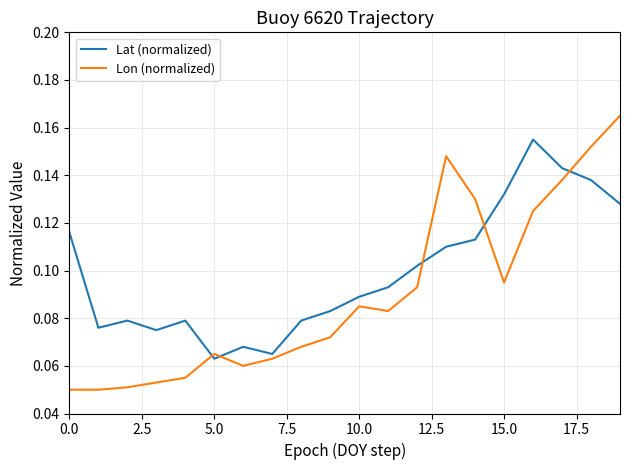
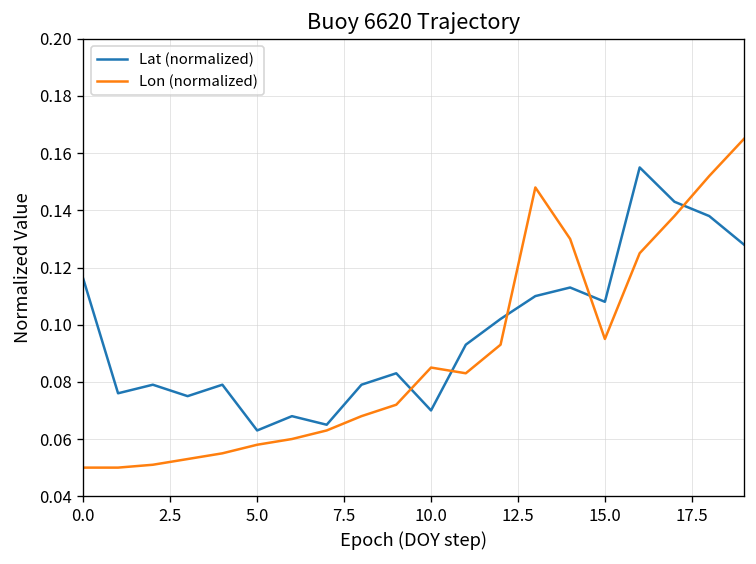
Lon (normalized), 5.0: 0.065 -> 0.058
Lat (normalized), 10.0: 0.089 -> 0.070
Lat (normalized), 15.0: 0.132 -> 0.108
